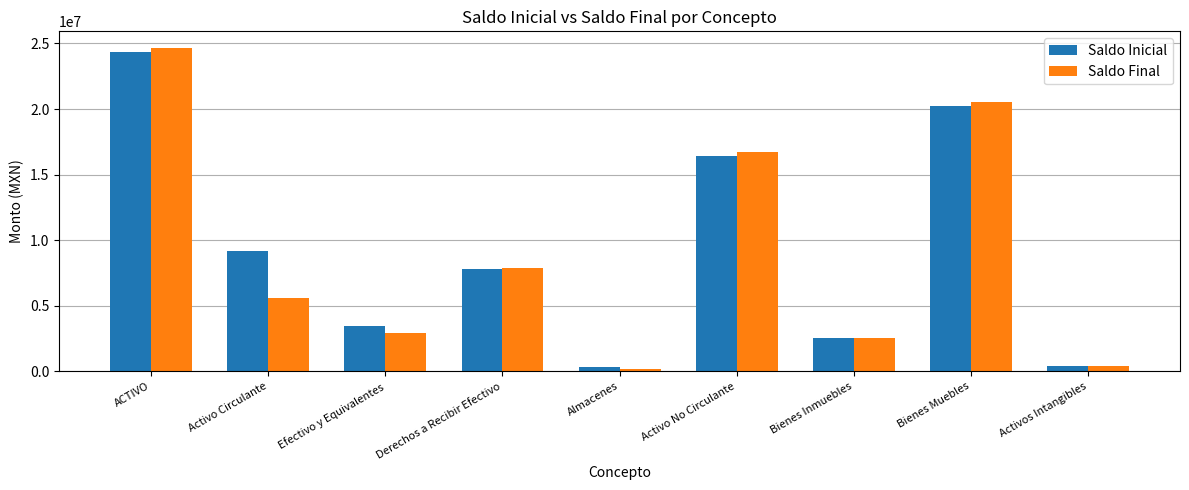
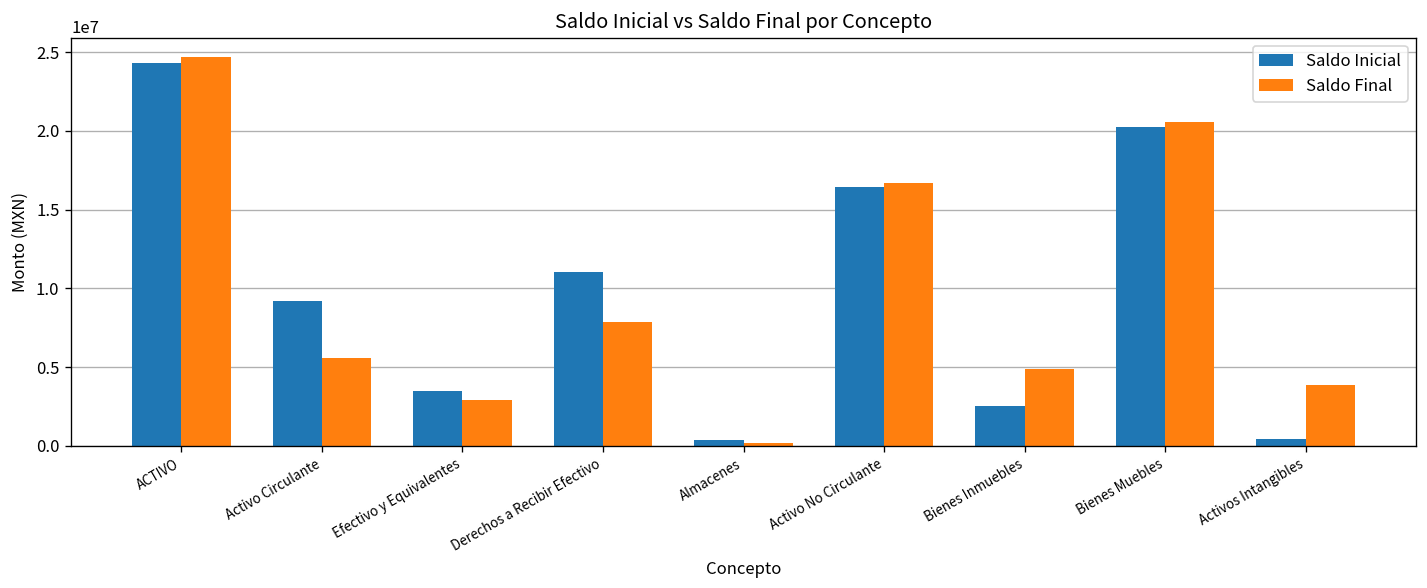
Saldo Inicial, Derechos a Recibir Efectivo: 7800000 -> 11000000
Saldo Final, Bienes Inmuebles: 2500000 -> 4900000
Saldo Final, Activos Intangibles: 400000 -> 3800000
